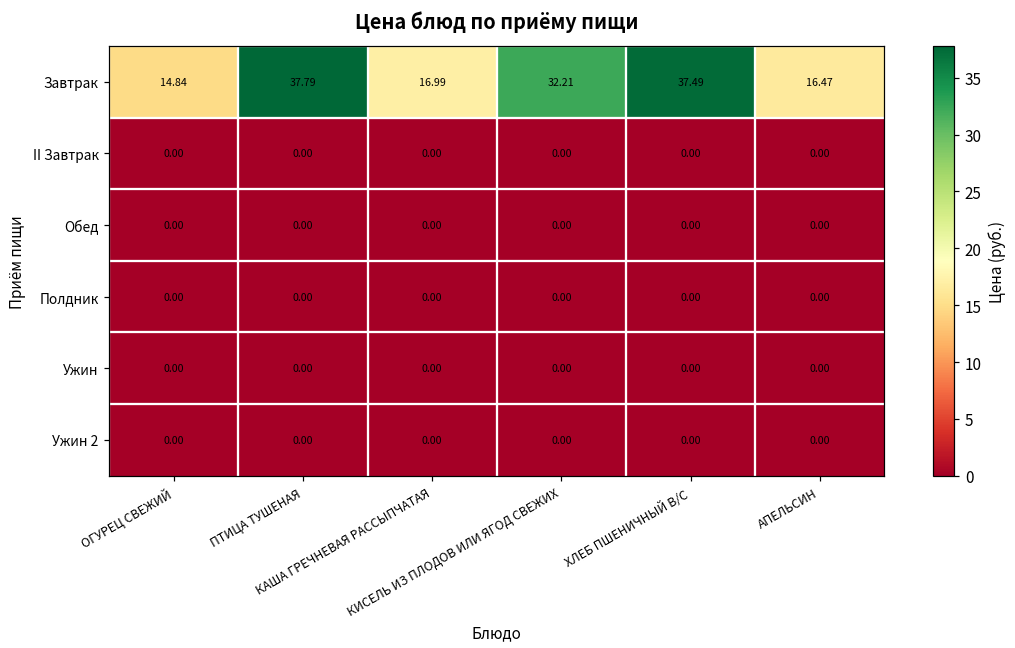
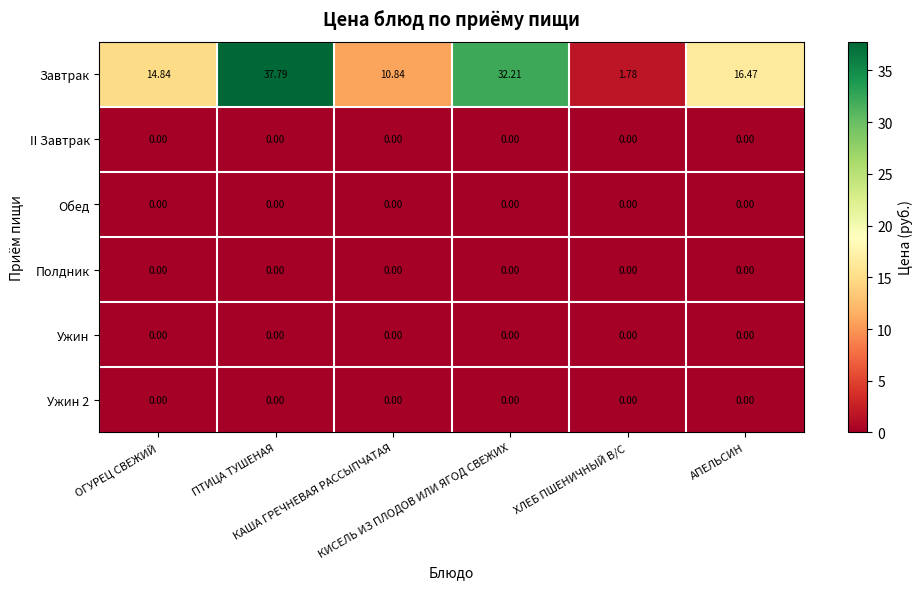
Завтрак, КАША ГРЕЧНЕВАЯ РАССЫПЧАТАЯ: 16.99 -> 10.84
Завтрак, ХЛЕБ ПШЕНИЧНЫЙ В/С: 37.49 -> 1.78
